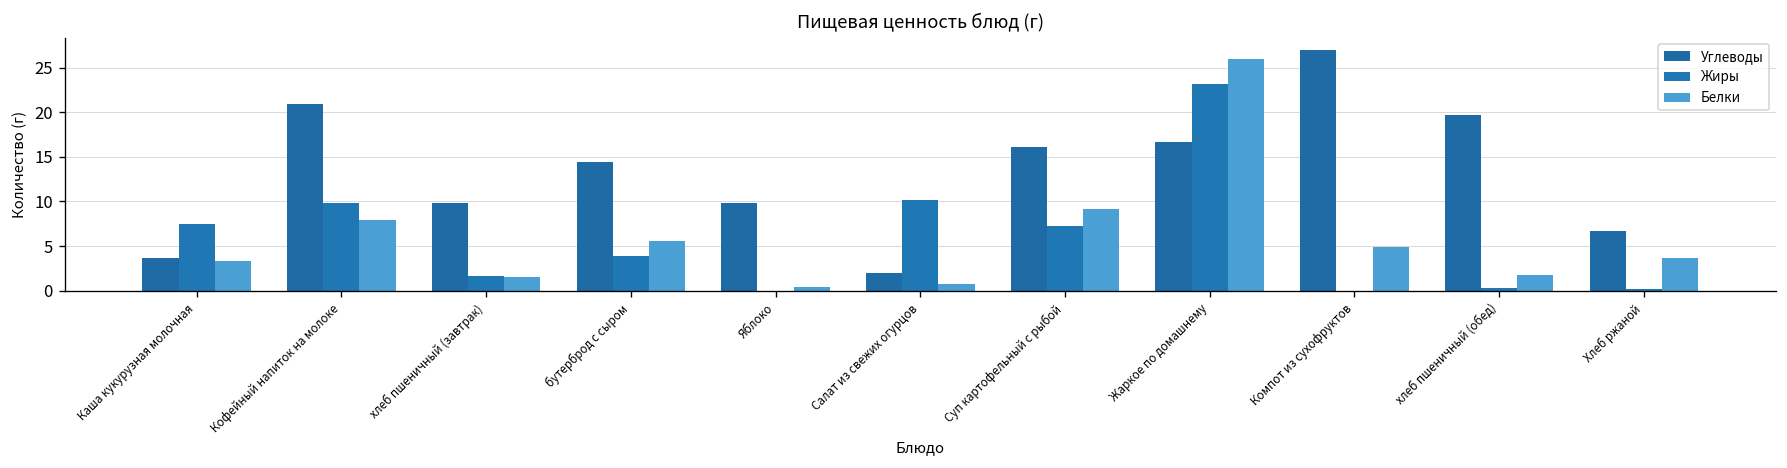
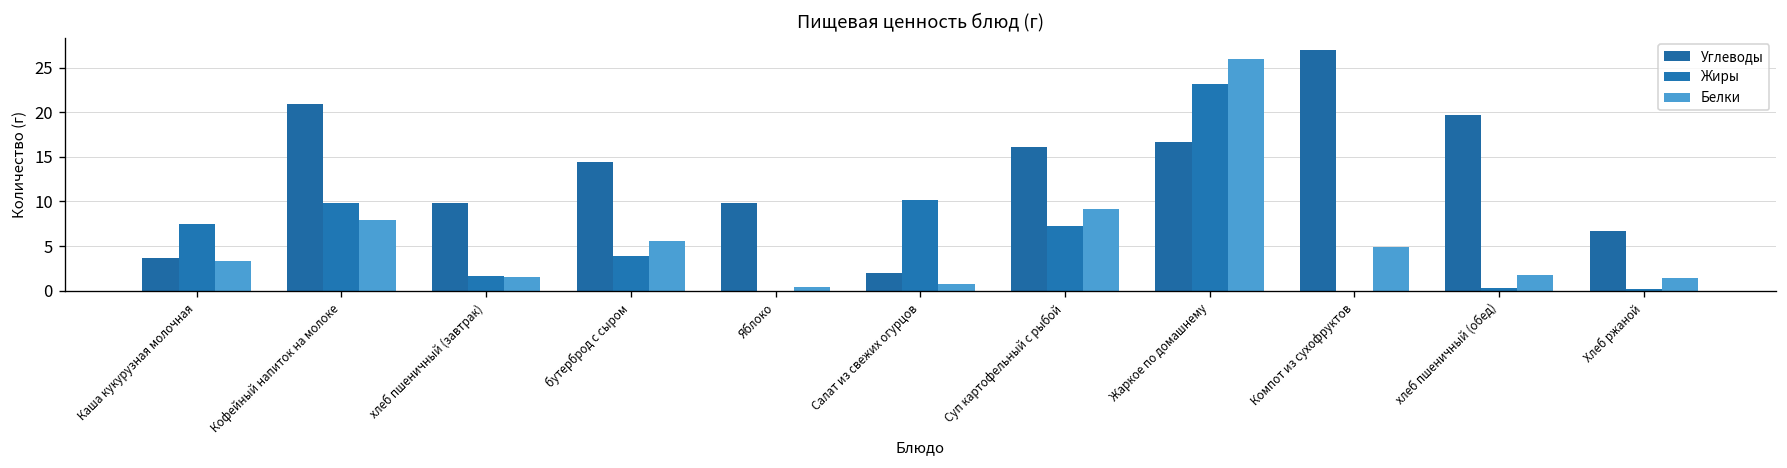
Белки, Хлеб ржаной: 4 -> 1
